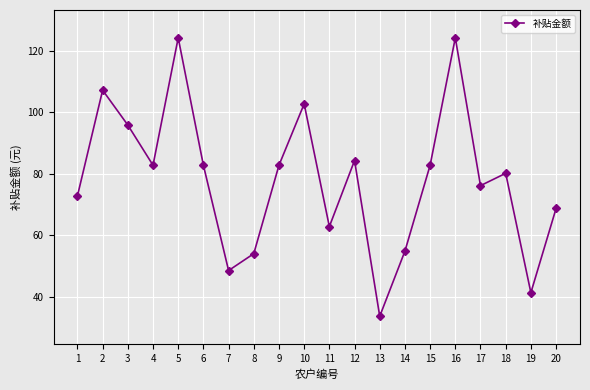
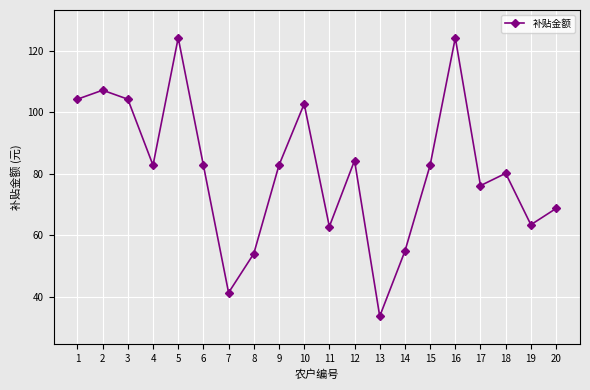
1: 73 -> 104
3: 96 -> 104
7: 49 -> 41
19: 41 -> 63
